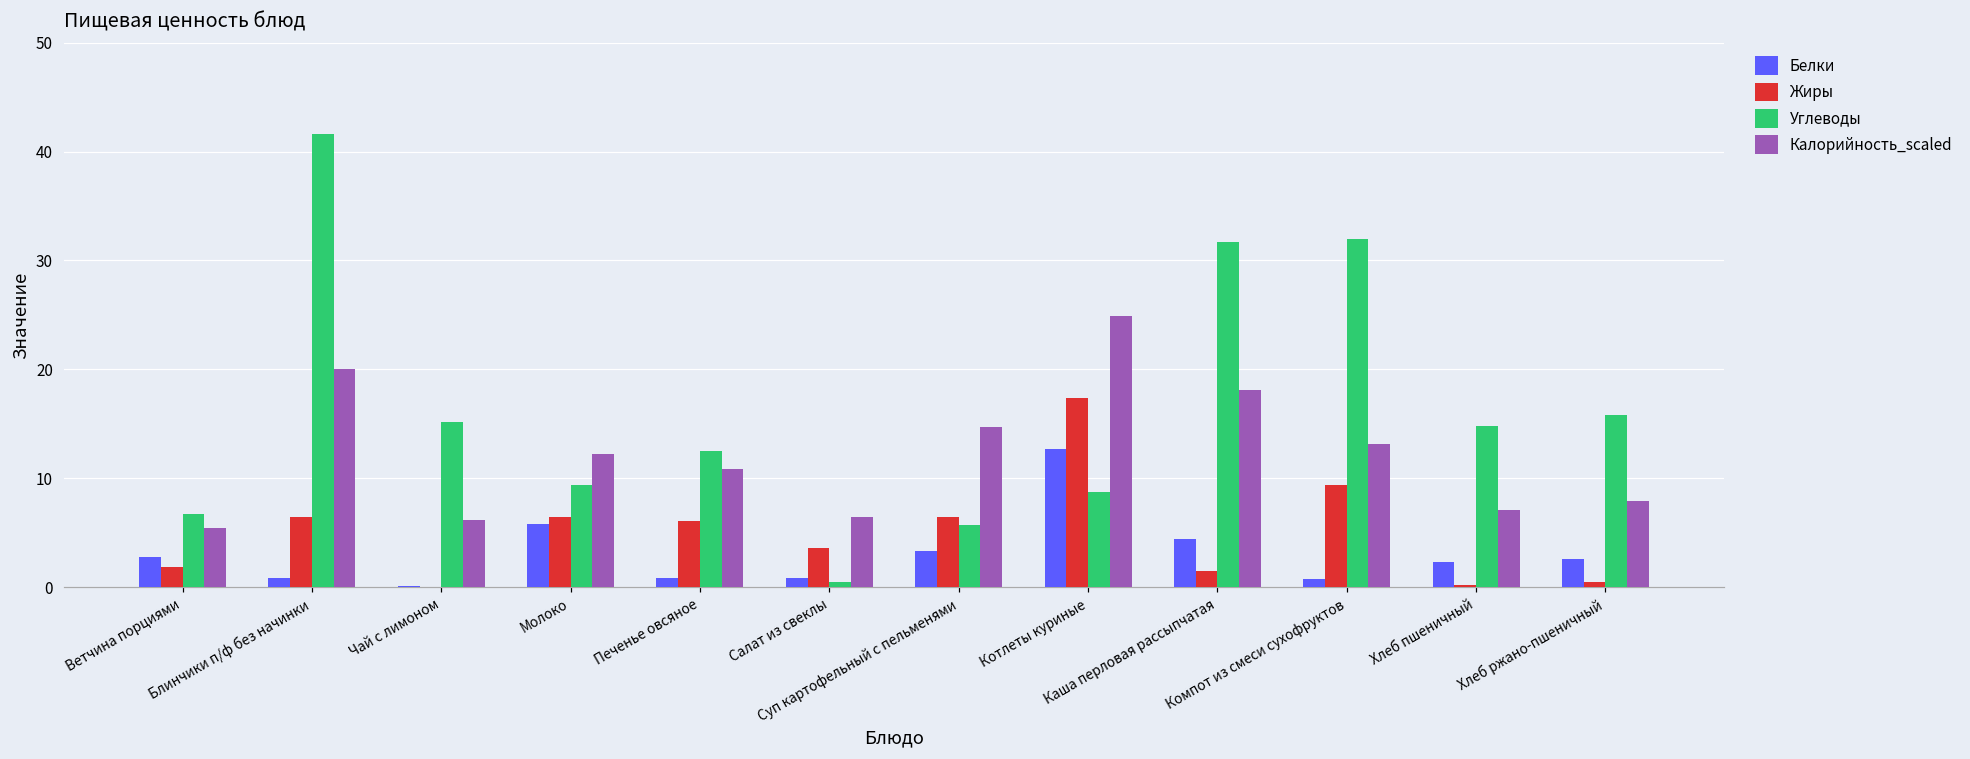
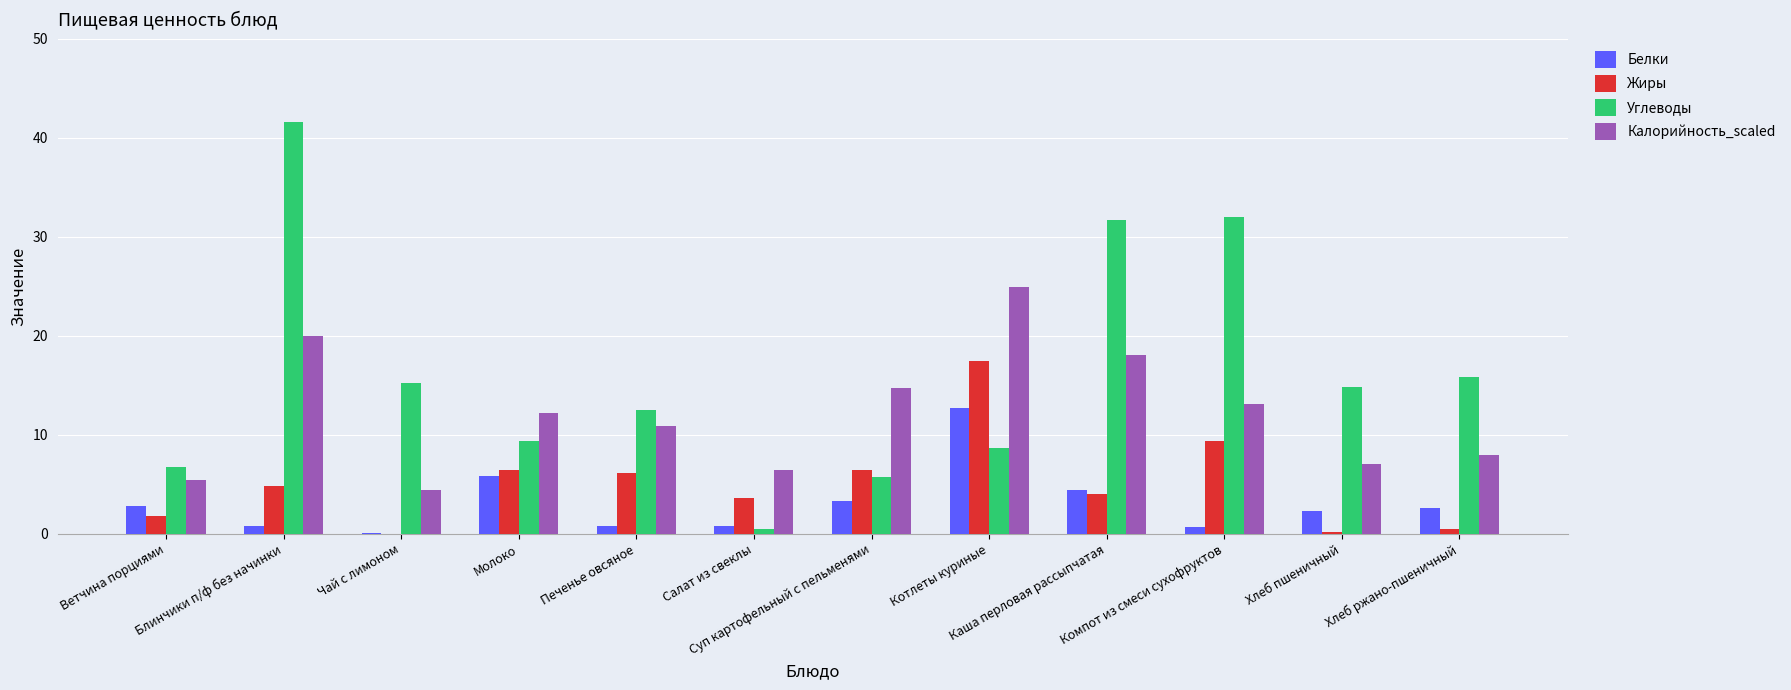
Жиры, Блинчики п/ф без начинки: 6 -> 5
Калорийность_scaled, Чай с лимоном: 6 -> 4
Жиры, Каша перловая рассыпчатая: 1 -> 4
